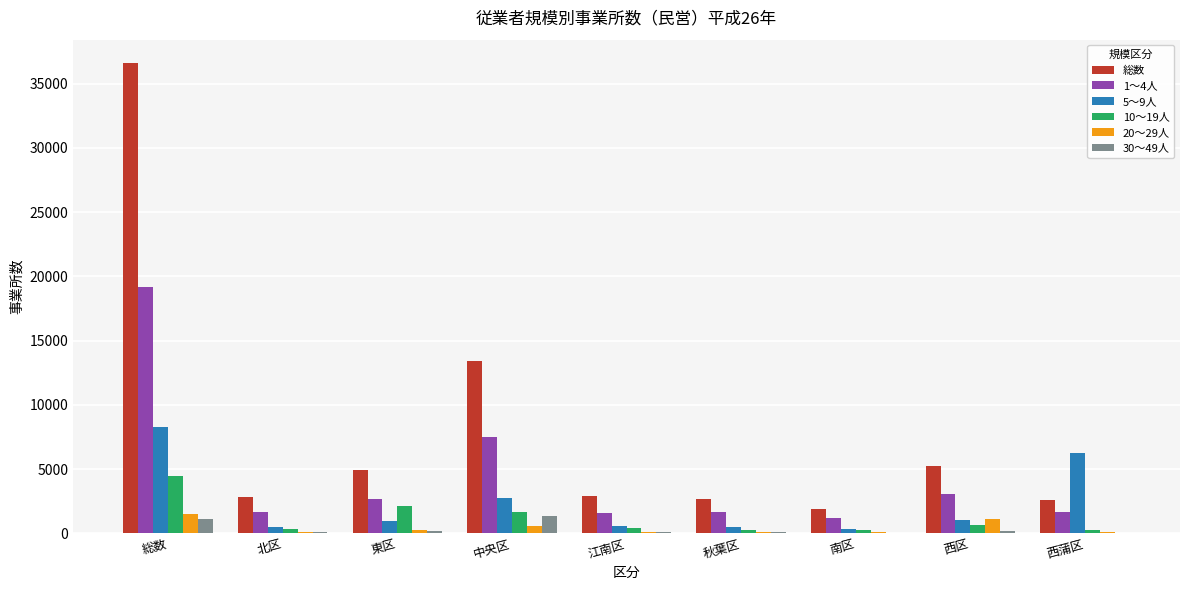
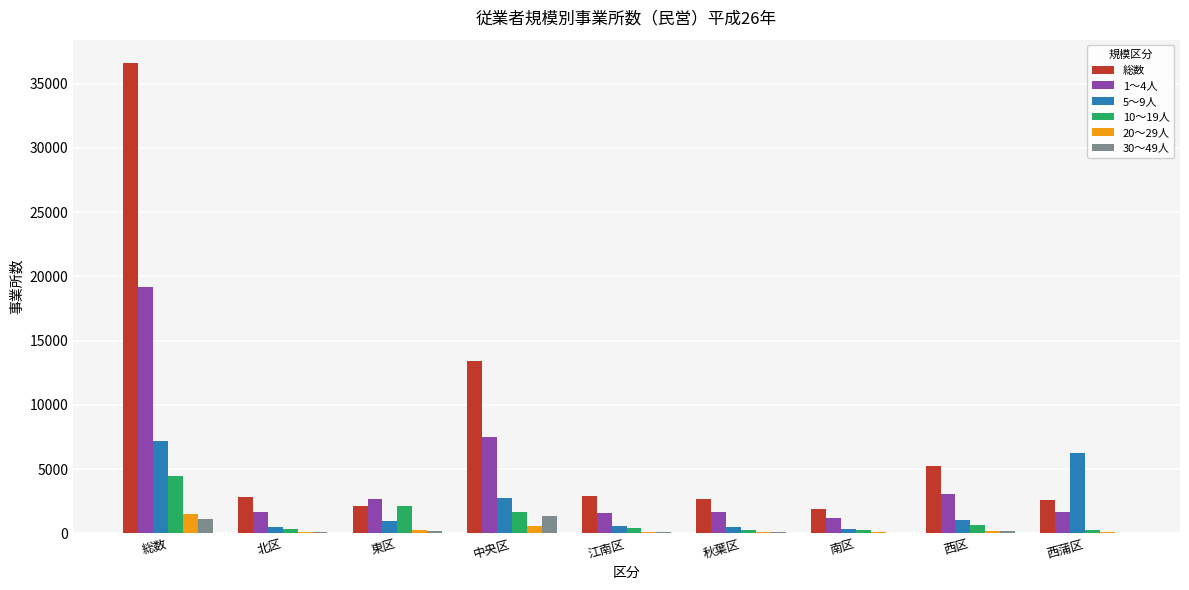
5～9人, 総数: 8300 -> 7200
総数, 東区: 4900 -> 2100
20～29人, 西区: 1100 -> 200
